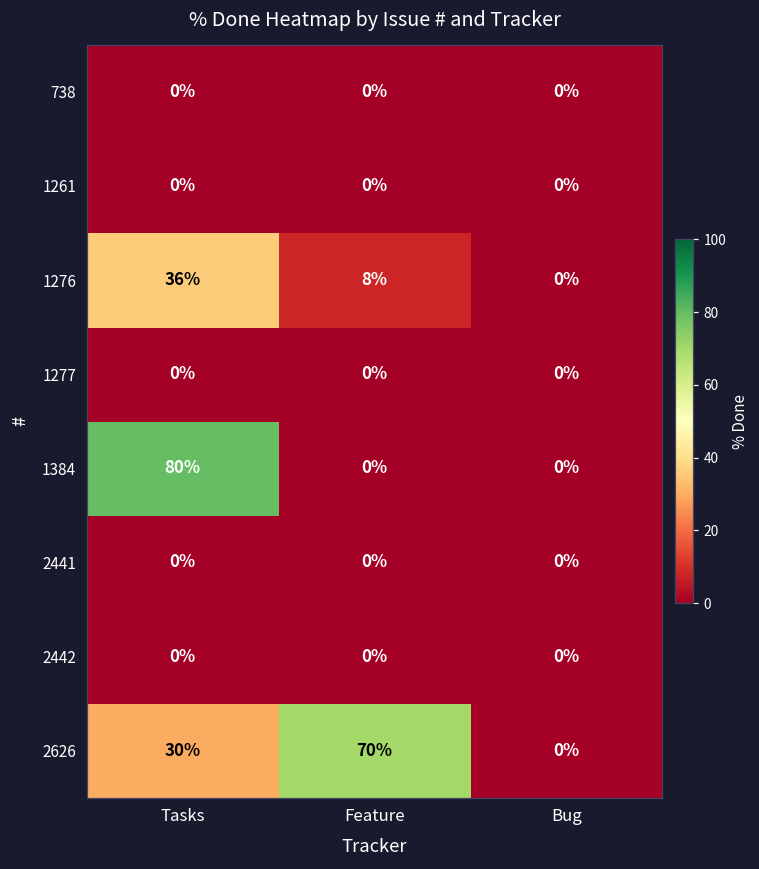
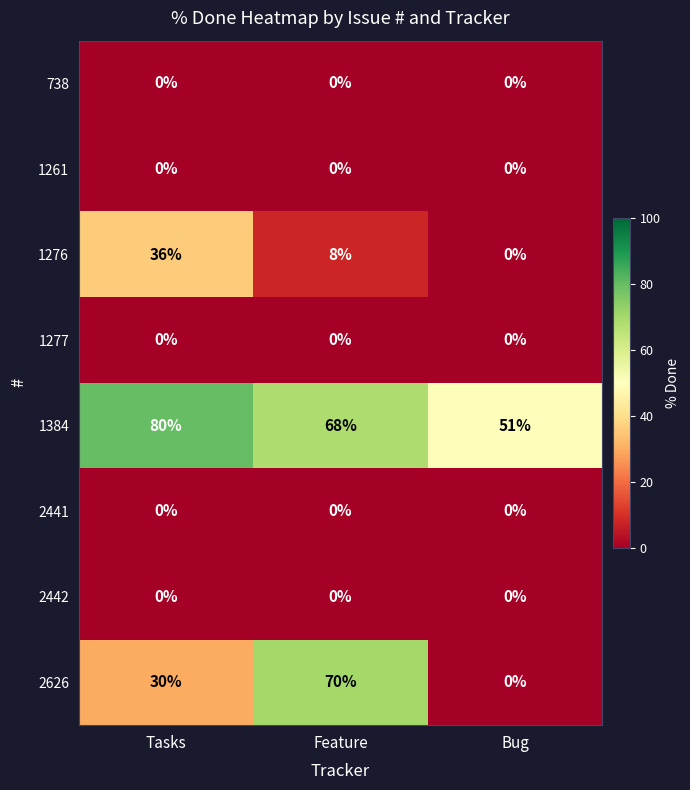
1384, Feature: 0% -> 68%
1384, Bug: 0% -> 51%
